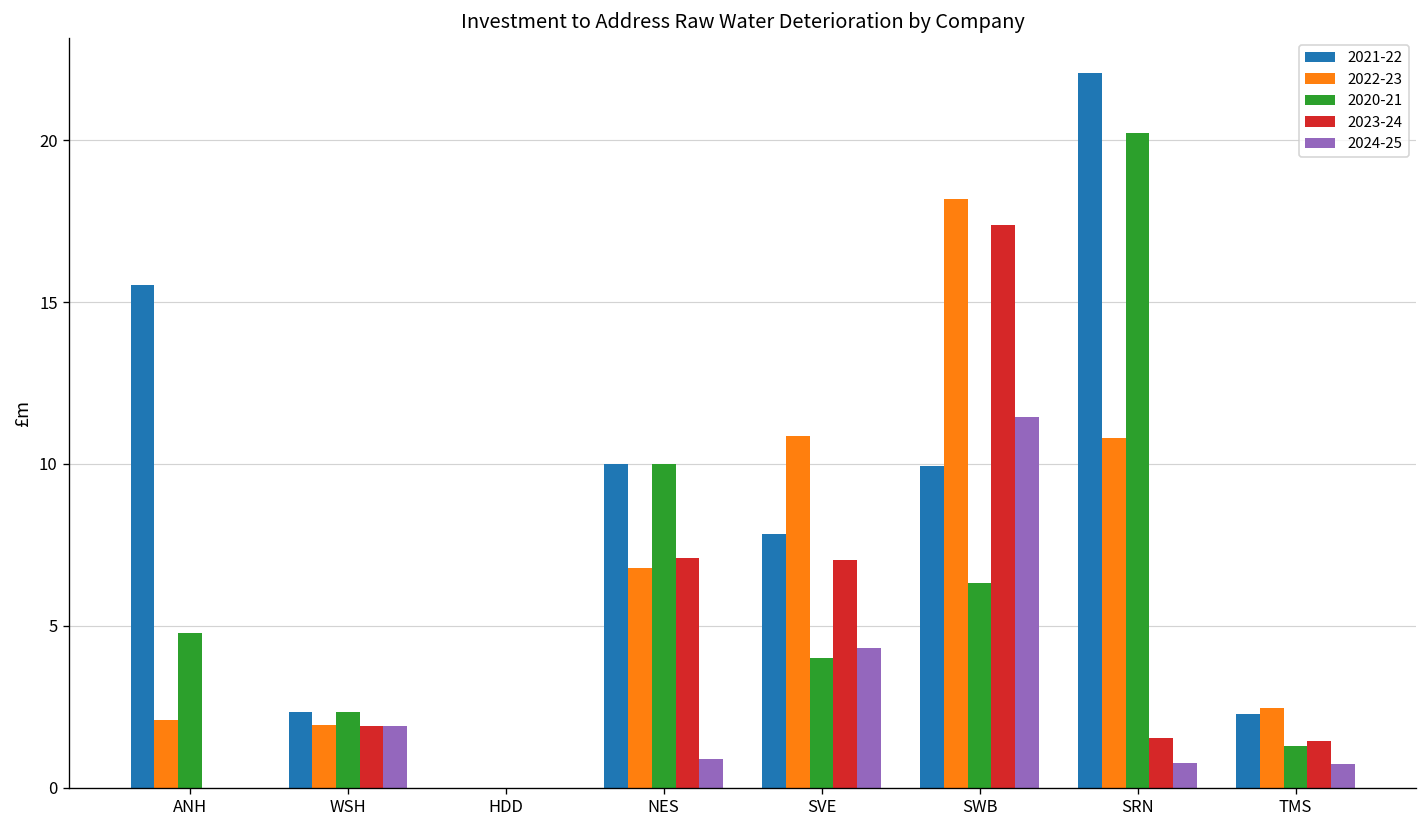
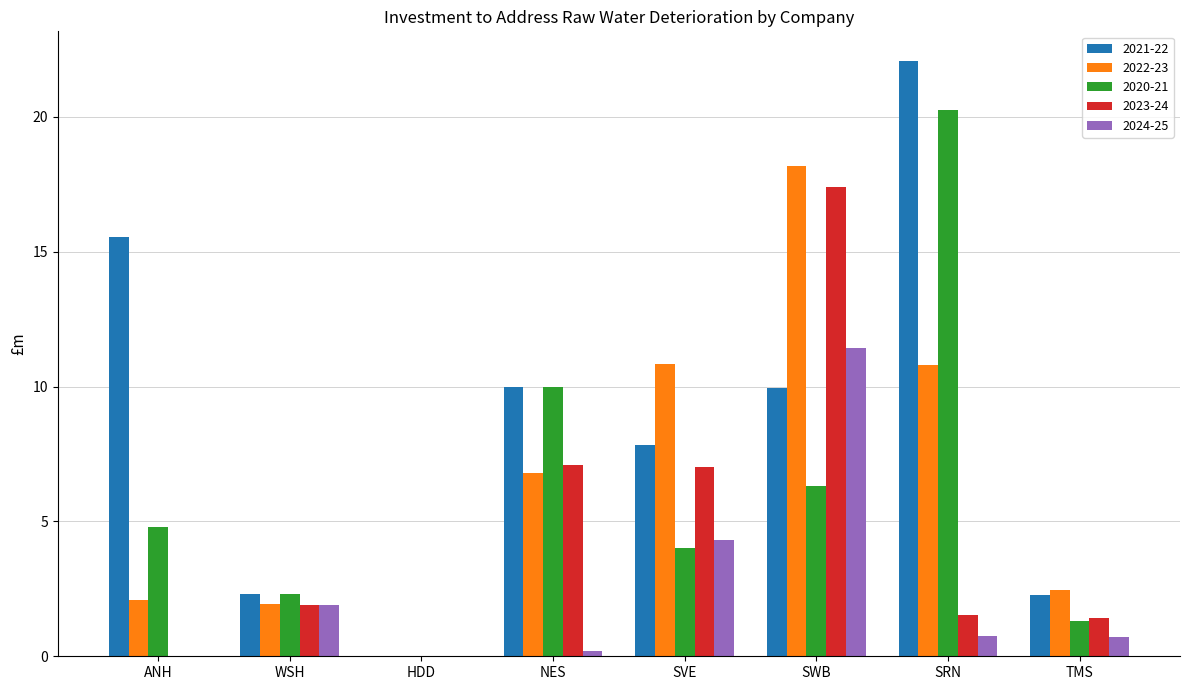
2024-25, NES: 0.9 -> 0.2
